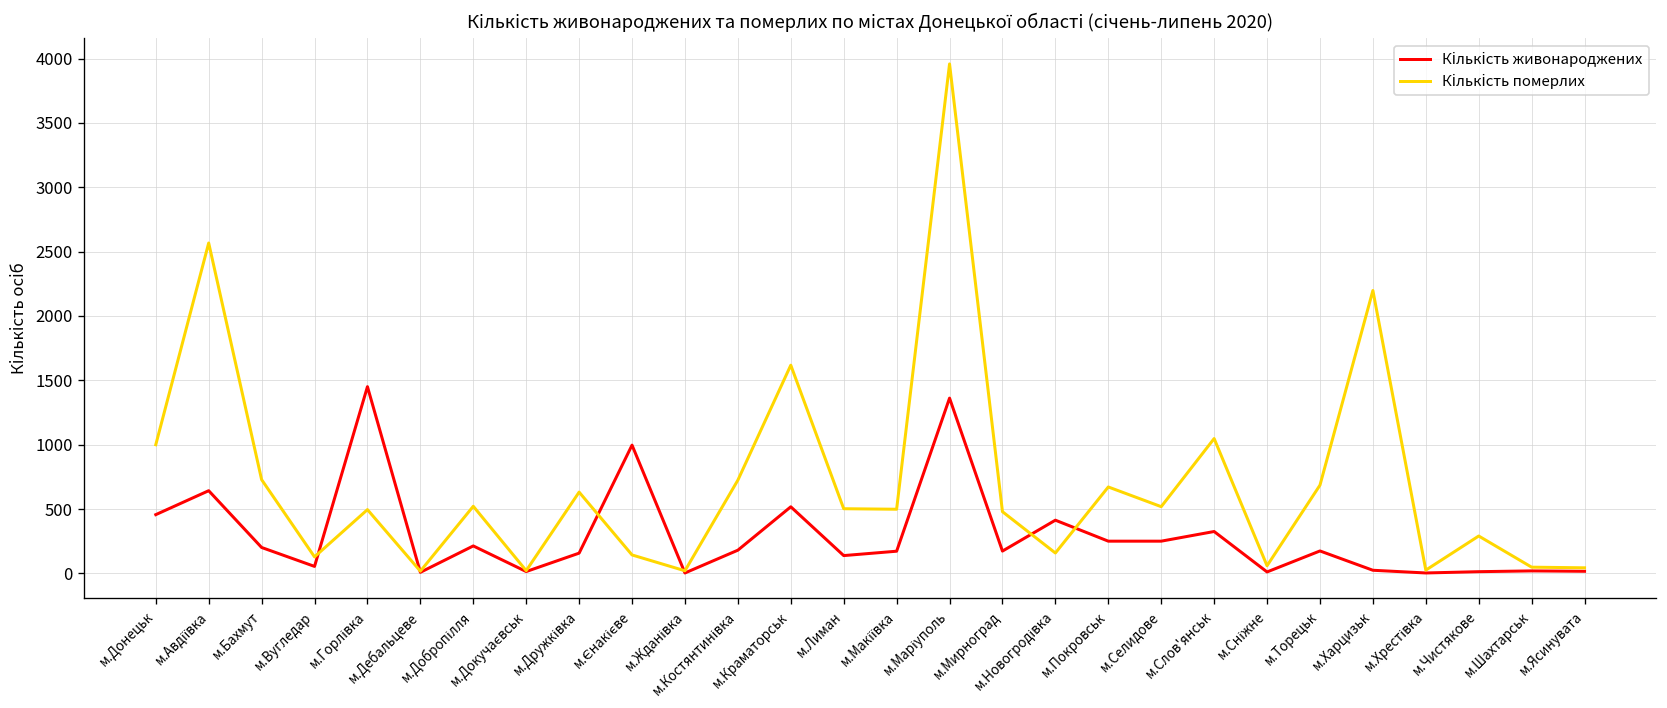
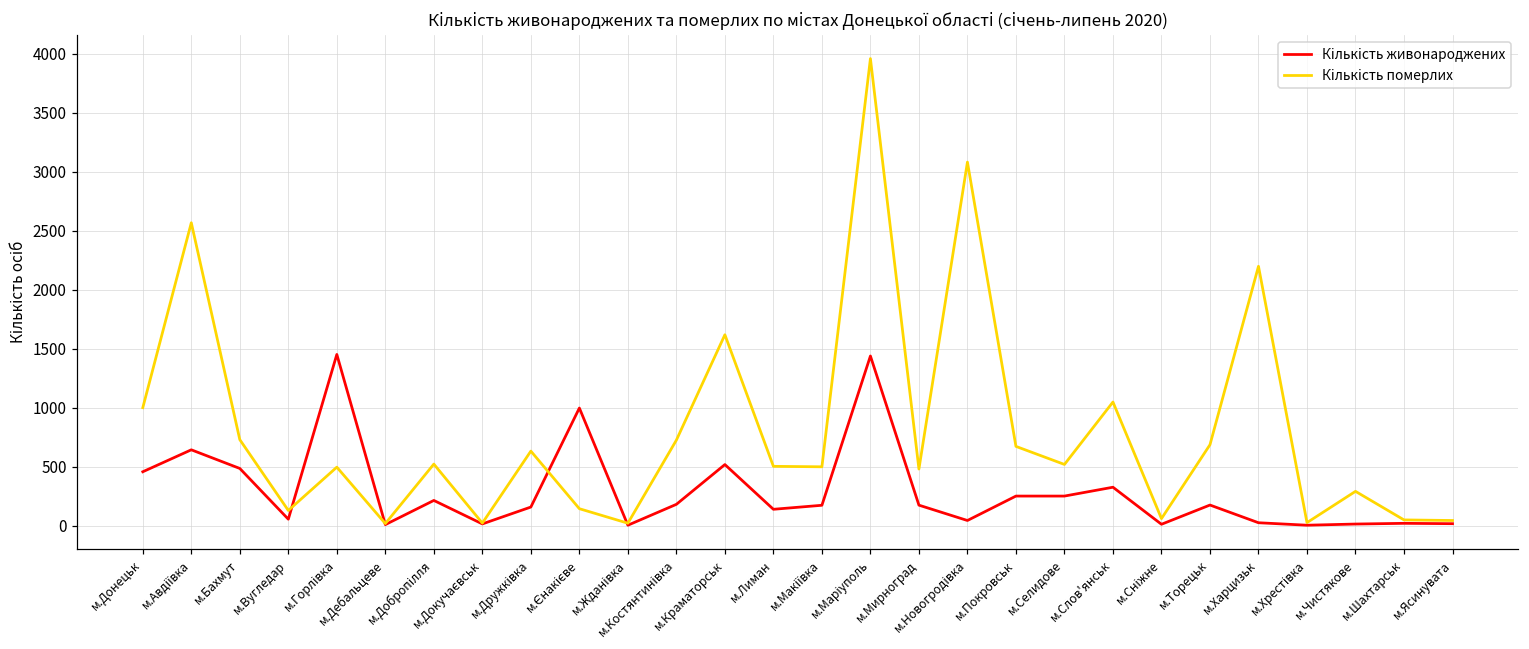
Кількість живонароджених, м.Бахмут: 200 -> 490
Кількість живонароджених, м.Маріуполь: 1360 -> 1440
Кількість живонароджених, м.Новогродівка: 410 -> 40
Кількість померлих, м.Новогродівка: 160 -> 3080
